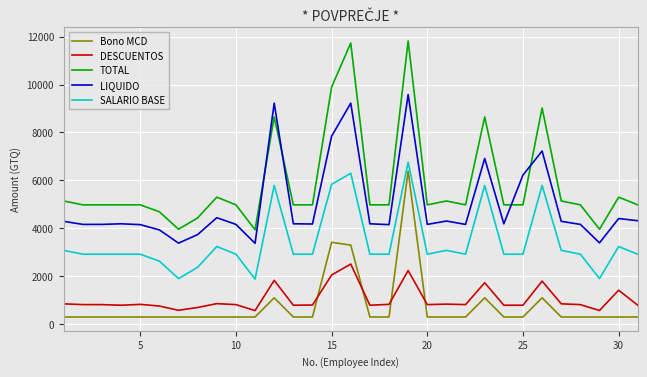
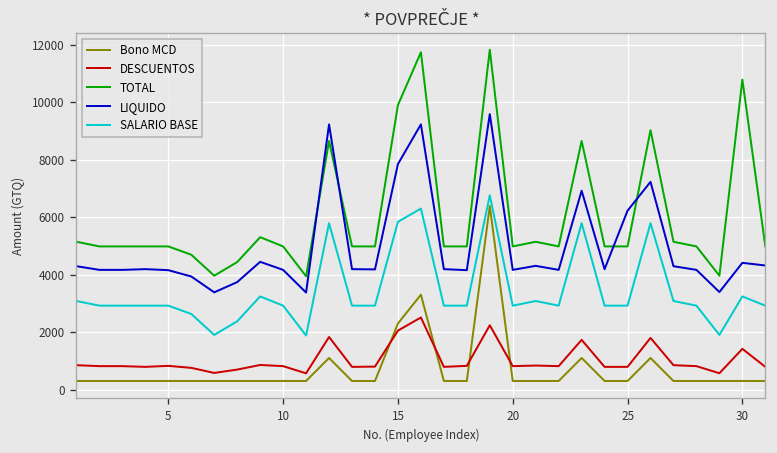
Bono MCD, 15: 3400 -> 2300
TOTAL, 30: 5300 -> 10800
